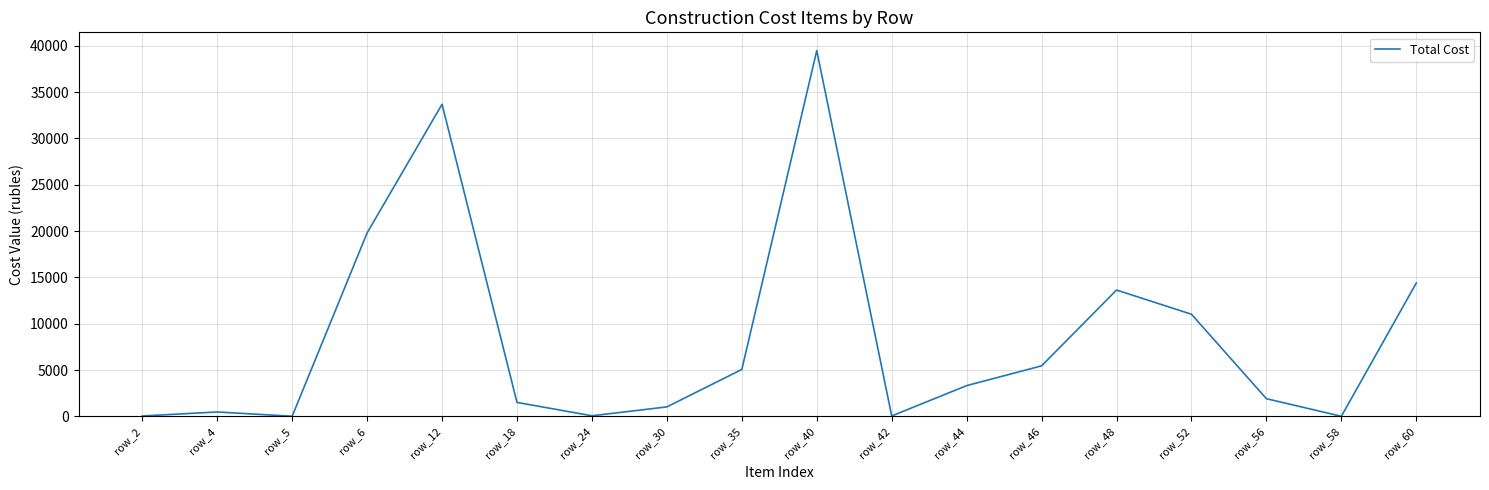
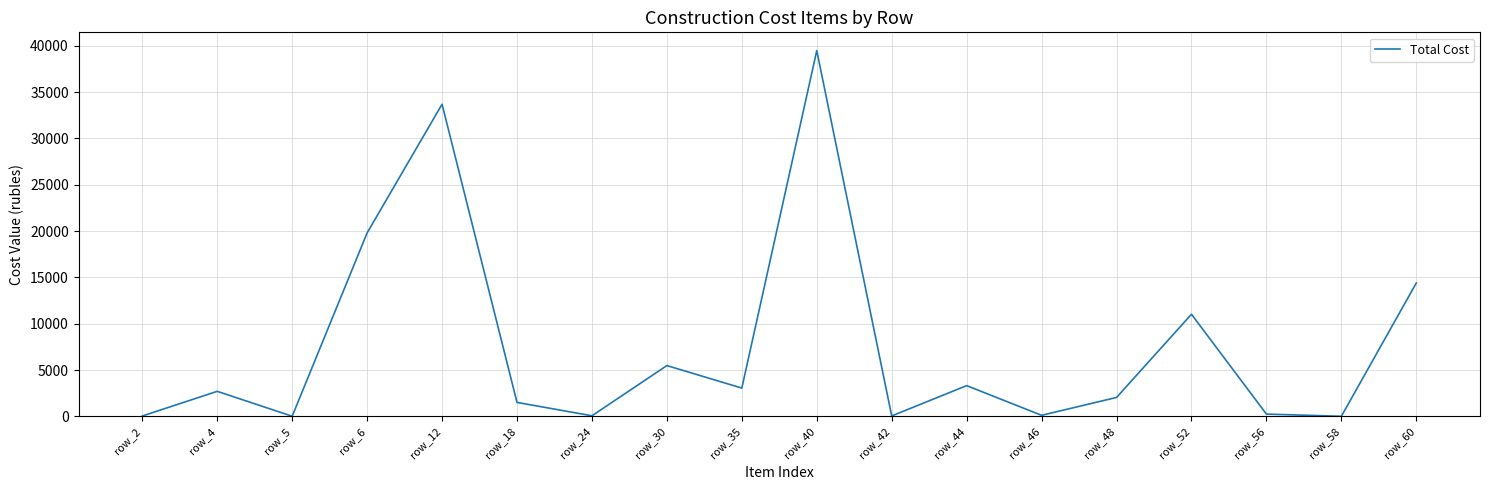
row_4: 0 -> 3000
row_30: 1000 -> 5000
row_35: 5000 -> 3000
row_46: 5000 -> 0
row_48: 14000 -> 2000
row_56: 2000 -> 0
